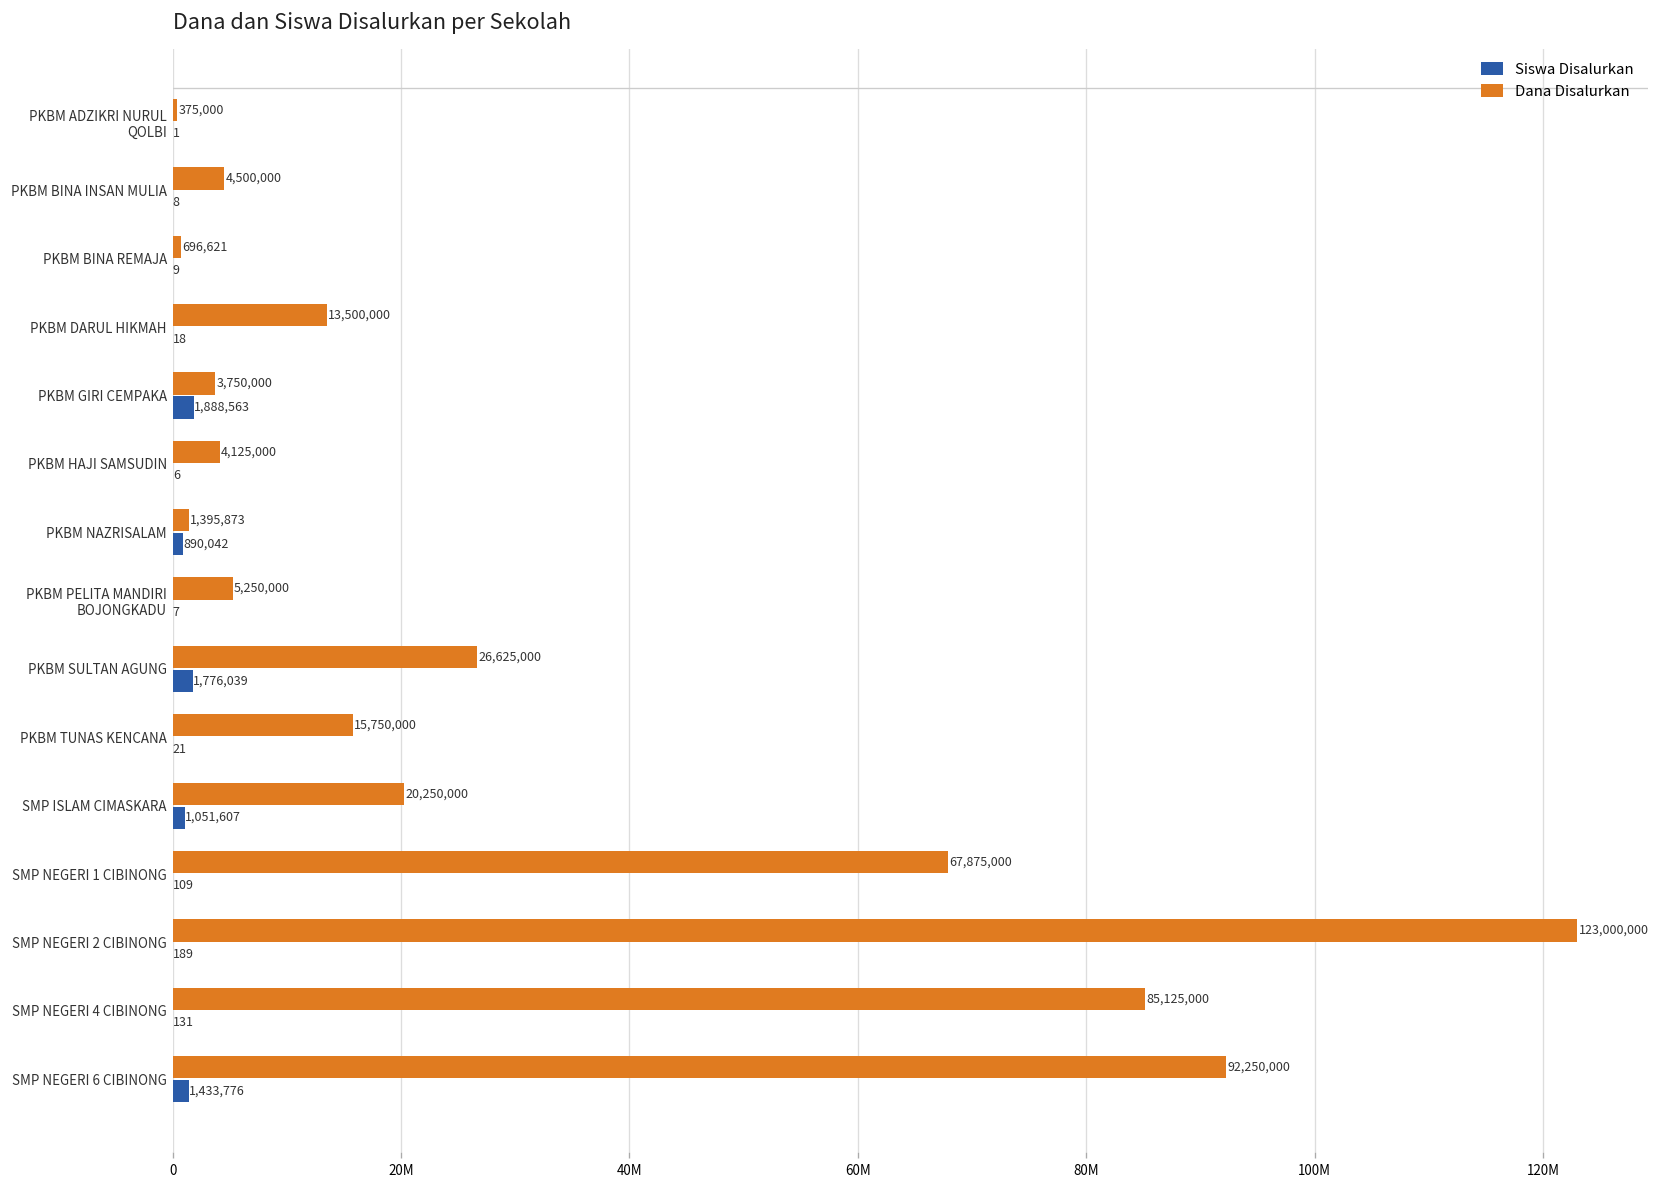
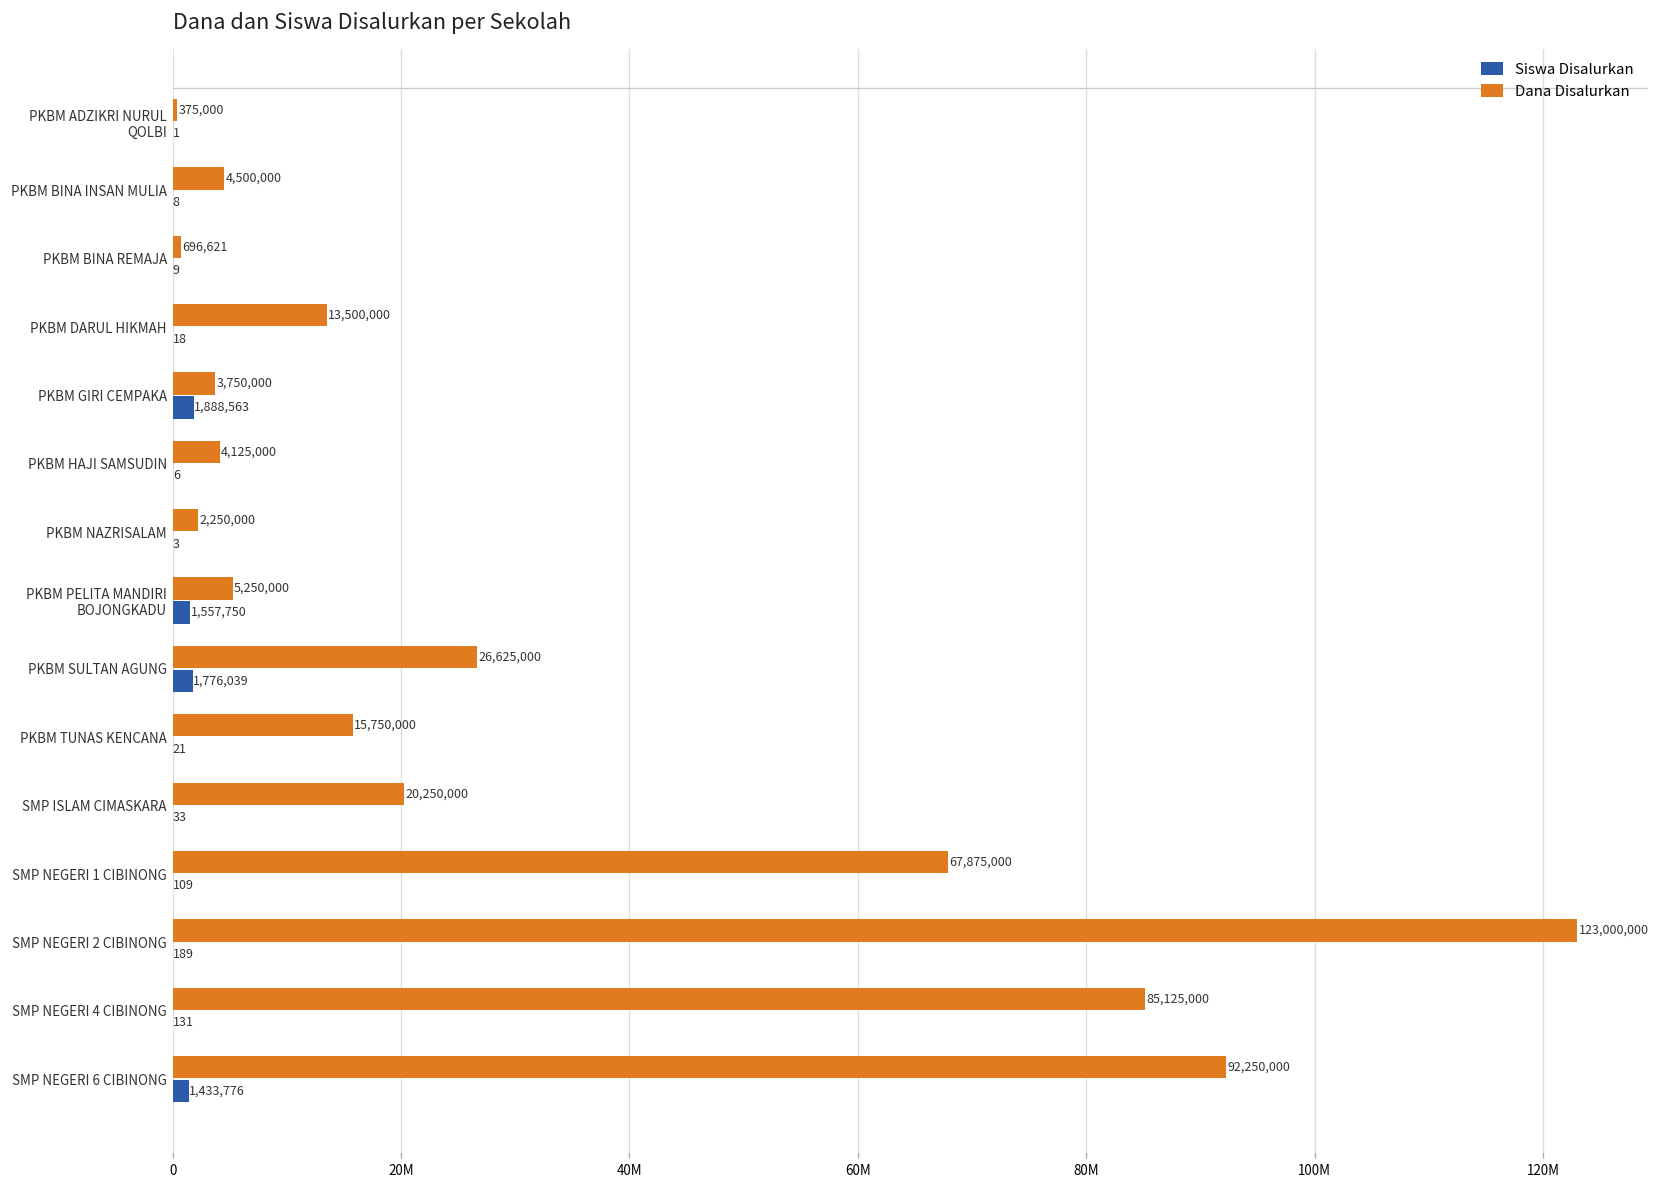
Dana Disalurkan, PKBM NAZRISALAM: 1,395,873 -> 2,250,000
Siswa Disalurkan, PKBM NAZRISALAM: 890,042 -> 3
Siswa Disalurkan, PKBM PELITA MANDIRI BOJONGKADU: 7 -> 1,557,750
Siswa Disalurkan, SMP ISLAM CIMASKARA: 1,051,607 -> 33
